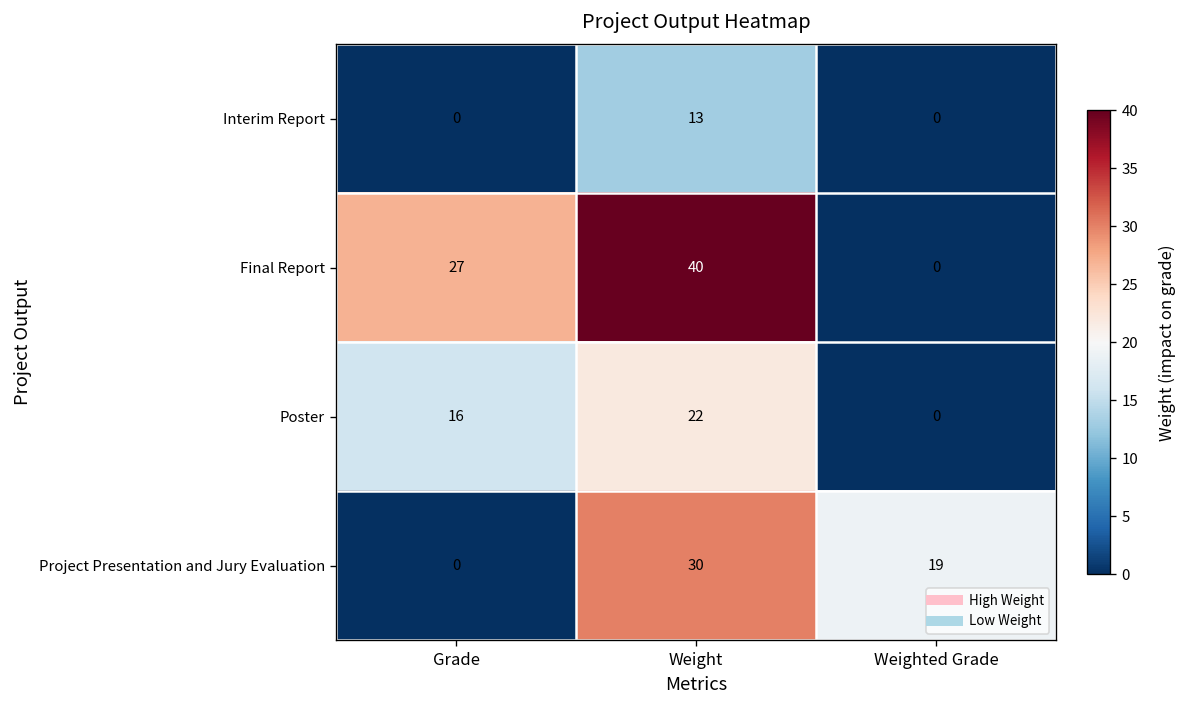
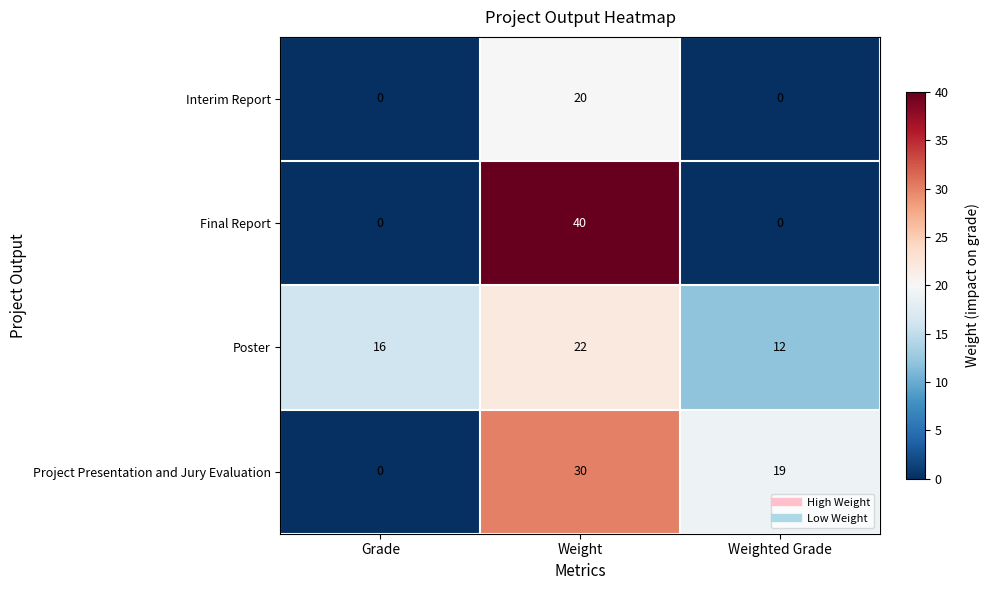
Interim Report, Weight: 13 -> 20
Final Report, Grade: 27 -> 0
Poster, Weighted Grade: 0 -> 12
